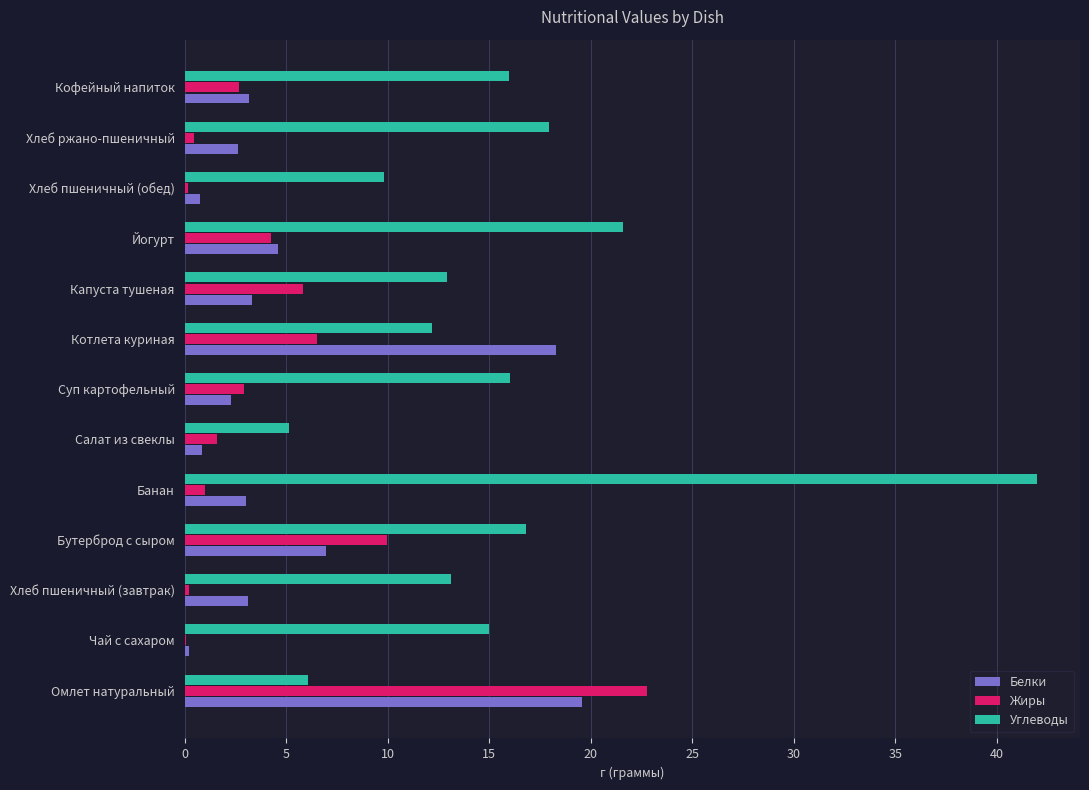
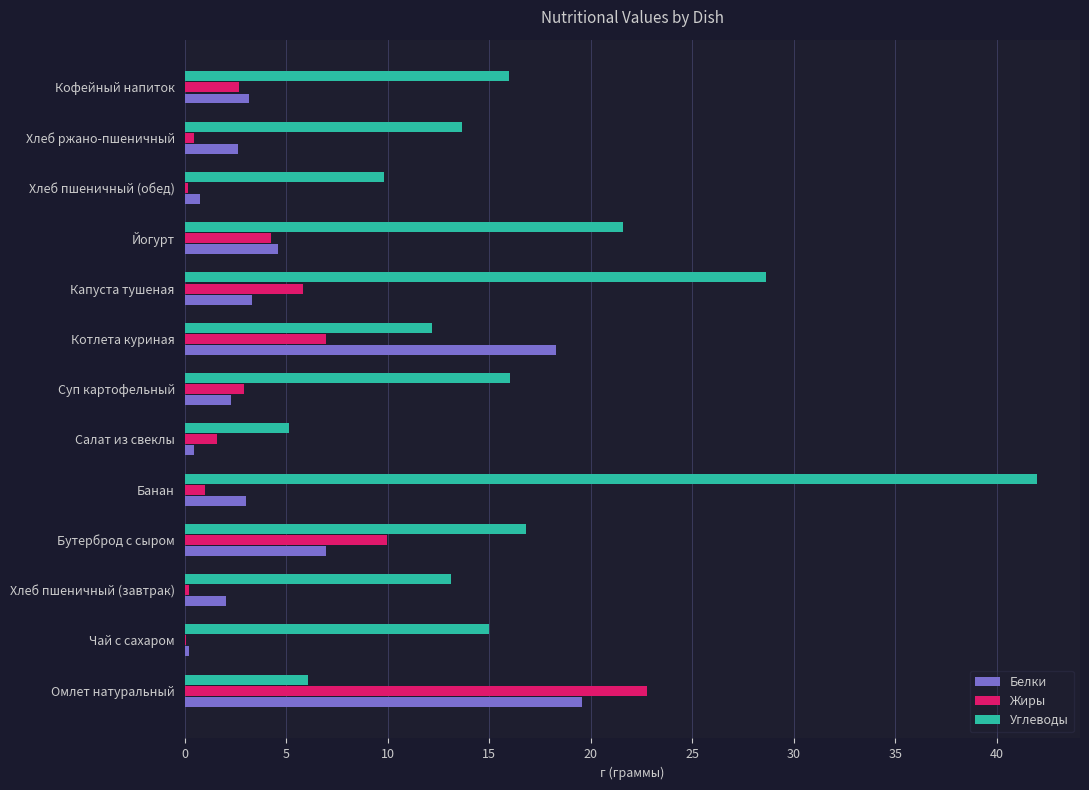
Углеводы, Хлеб ржано-пшеничный: 17.9 -> 13.7
Углеводы, Капуста тушеная: 12.9 -> 28.6
Жиры, Котлета куриная: 6.5 -> 7.0
Белки, Салат из свеклы: 0.9 -> 0.5
Белки, Хлеб пшеничный (завтрак): 3.1 -> 2.0
